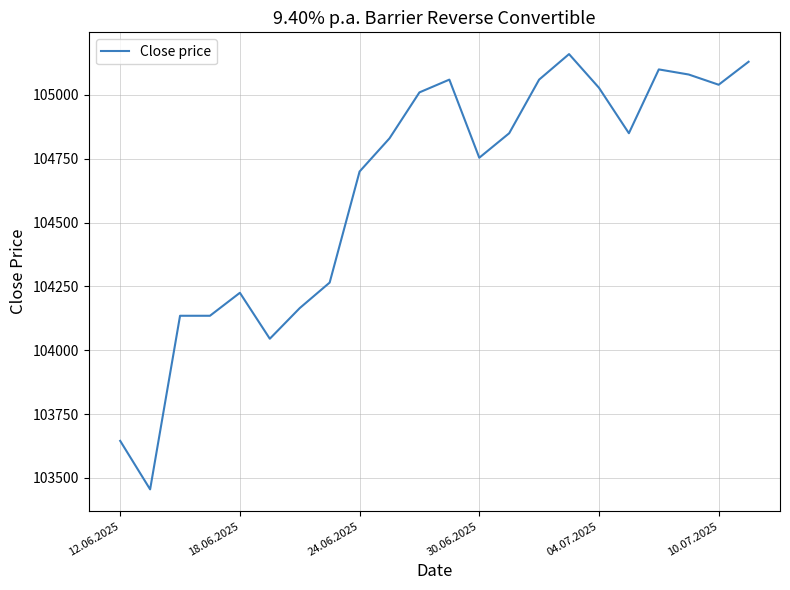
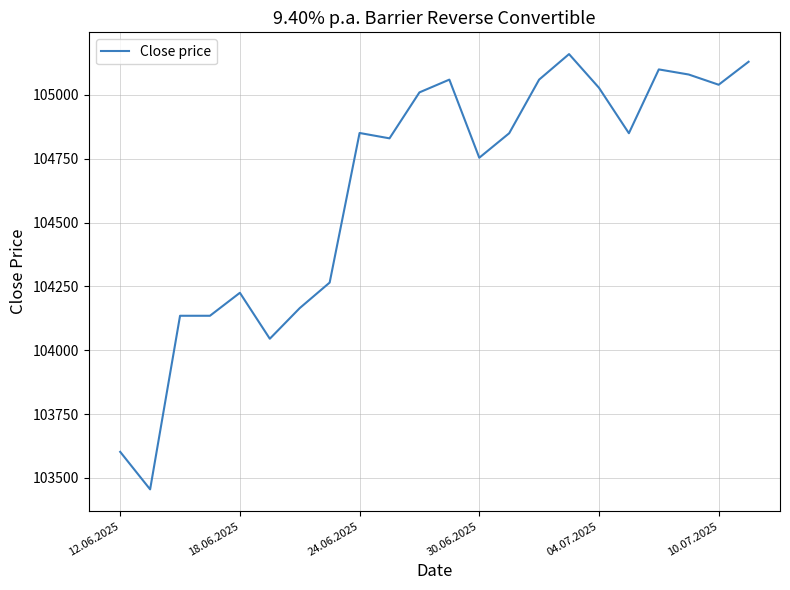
12.06.2025: 103650 -> 103600
24.06.2025: 104700 -> 104850
